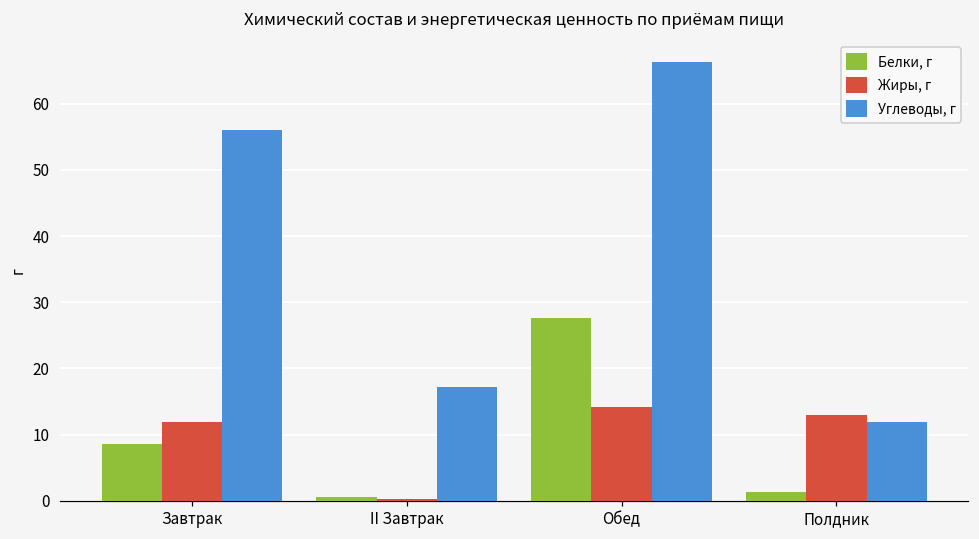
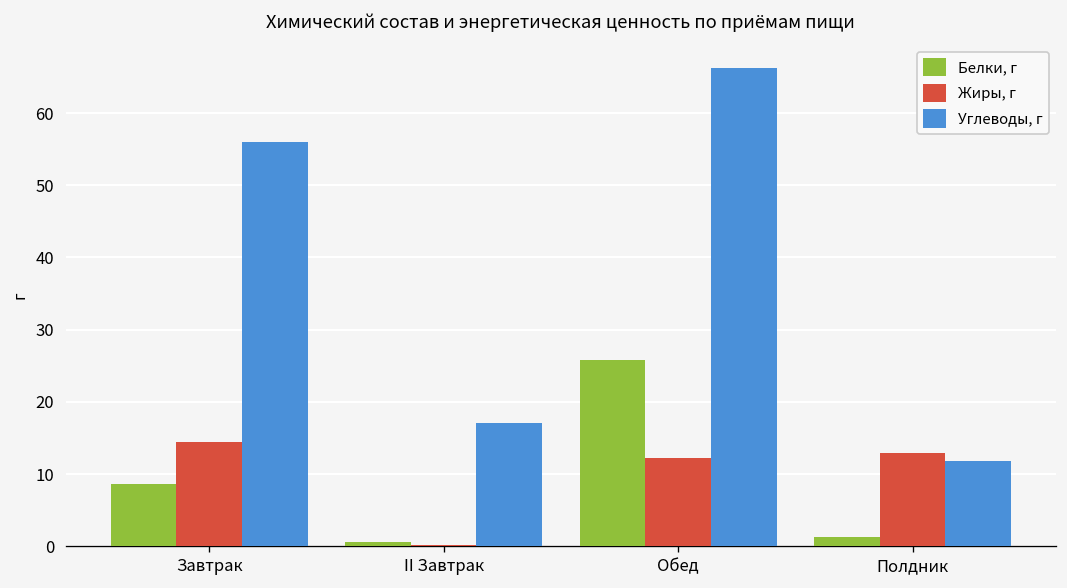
Жиры, г, Завтрак: 12 -> 14
Белки, г, Обед: 28 -> 26
Жиры, г, Обед: 14 -> 12
